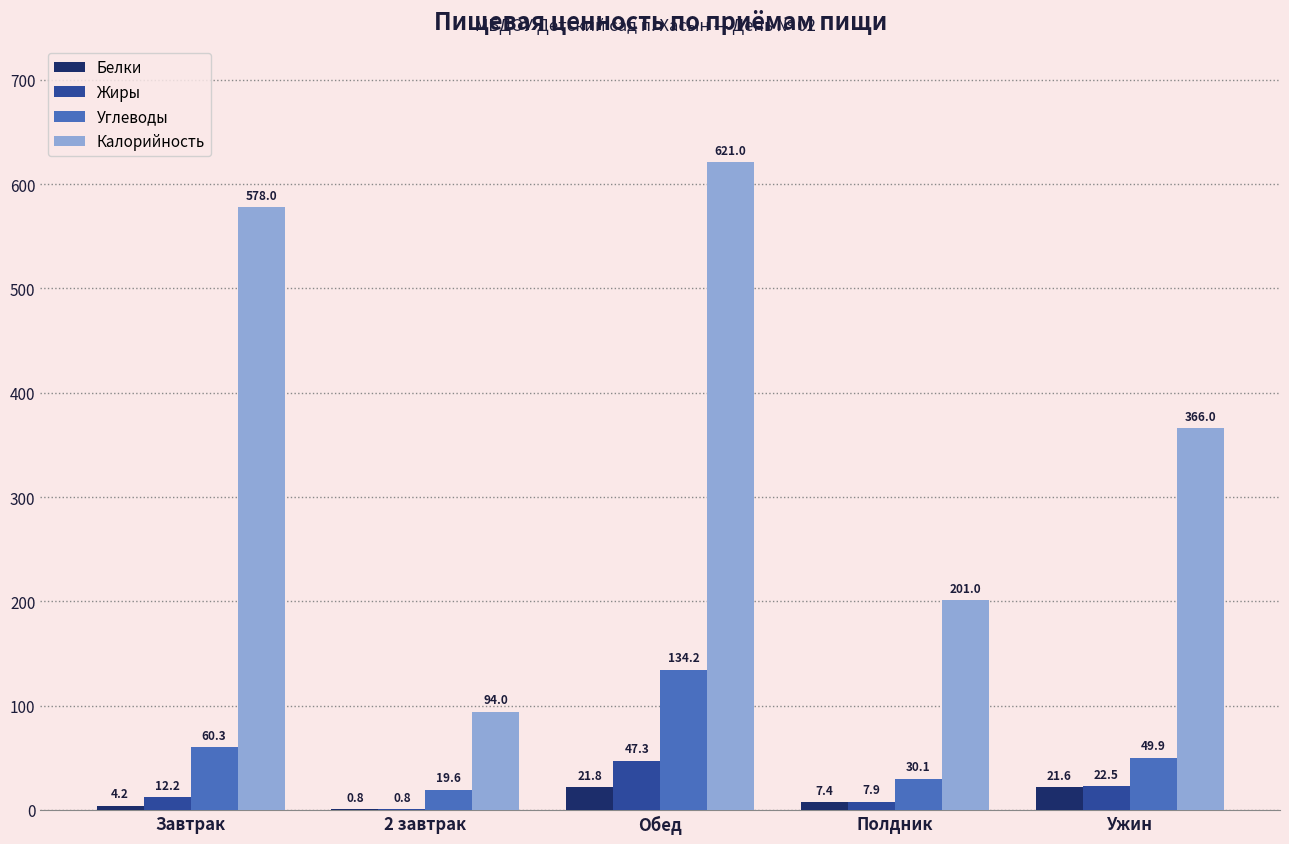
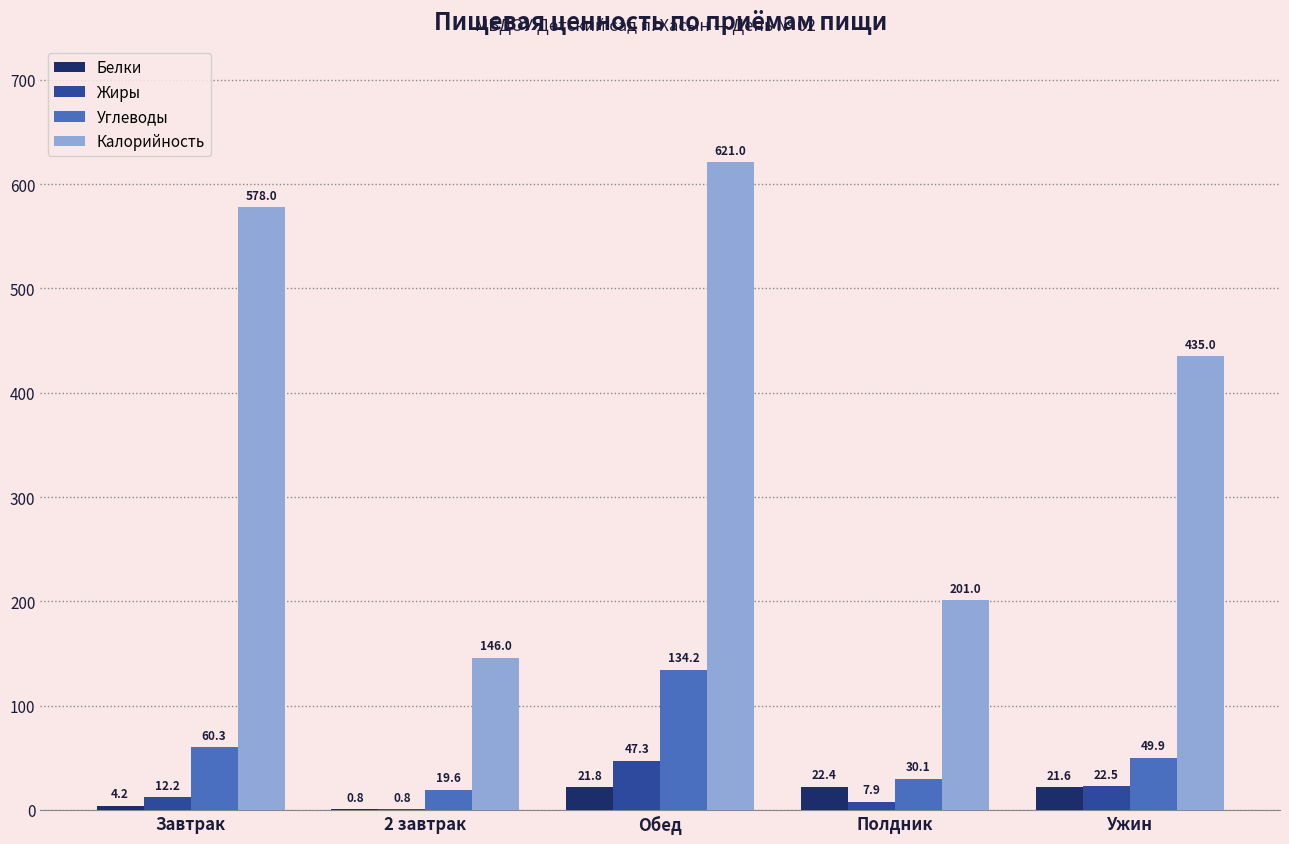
Калорийность, 2 завтрак: 94.0 -> 146.0
Белки, Полдник: 7.4 -> 22.4
Калорийность, Ужин: 366.0 -> 435.0
